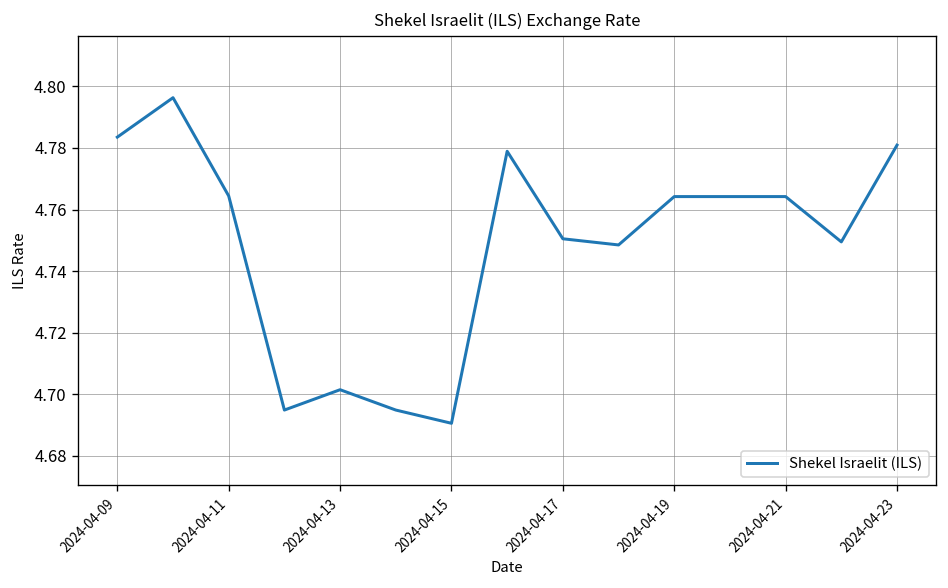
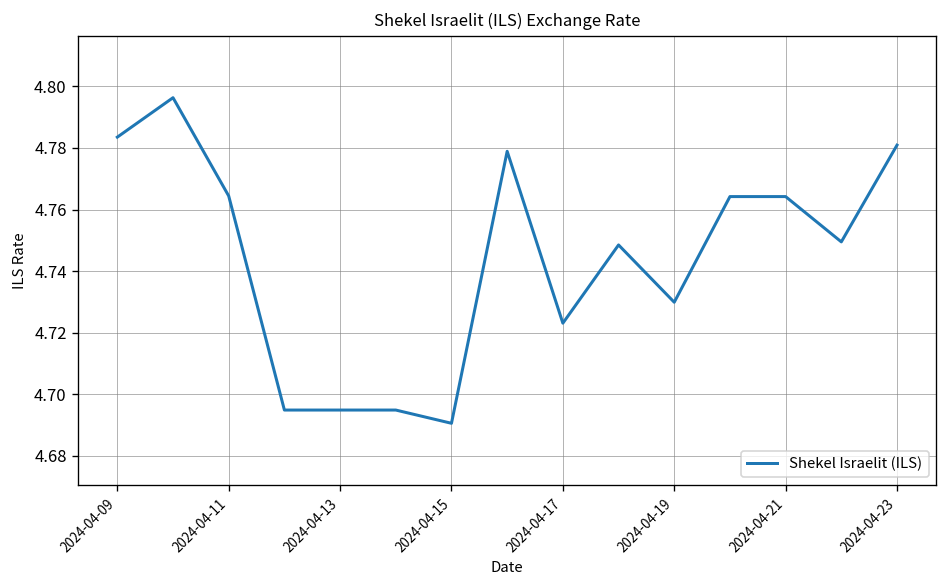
2024-04-13: 4.702 -> 4.695
2024-04-17: 4.751 -> 4.723
2024-04-19: 4.764 -> 4.730
